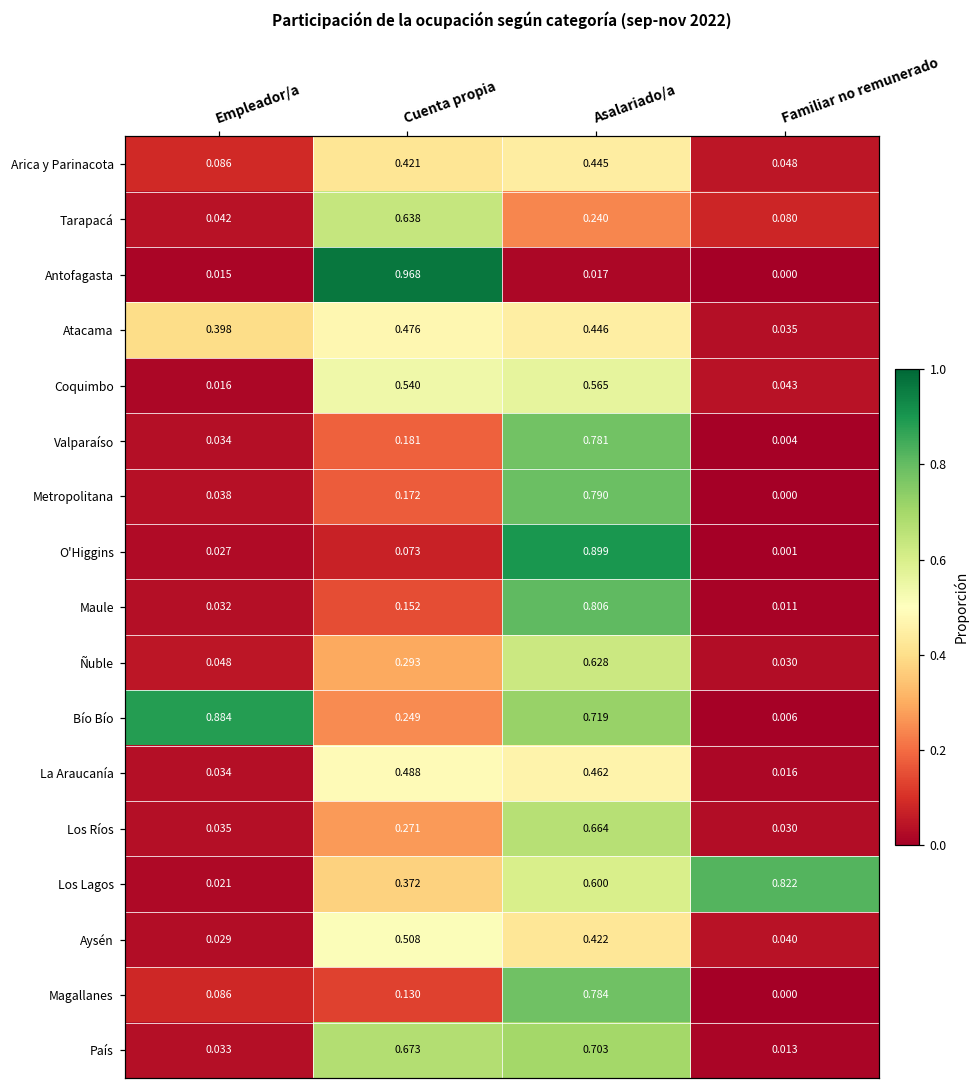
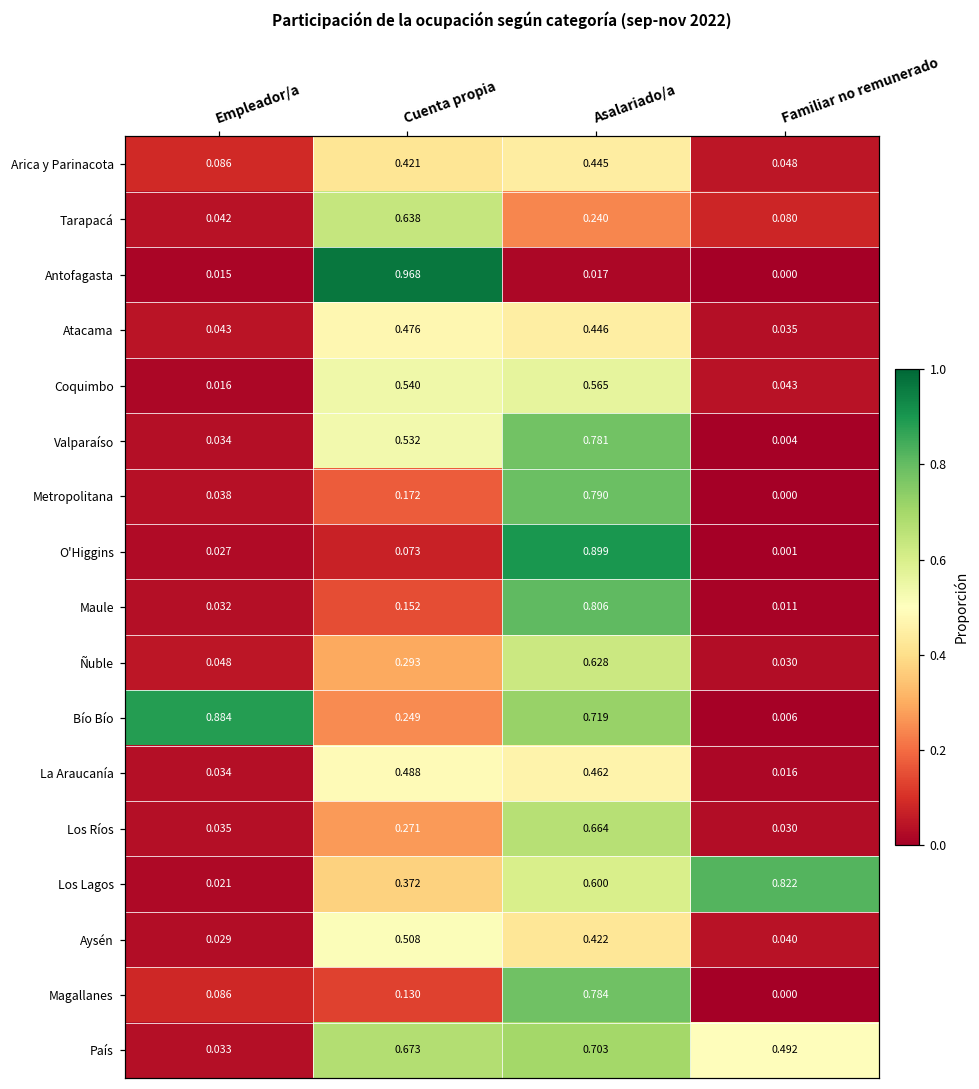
Atacama, Empleador/a: 0.398 -> 0.043
Valparaíso, Cuenta propia: 0.181 -> 0.532
País, Familiar no remunerado: 0.013 -> 0.492
